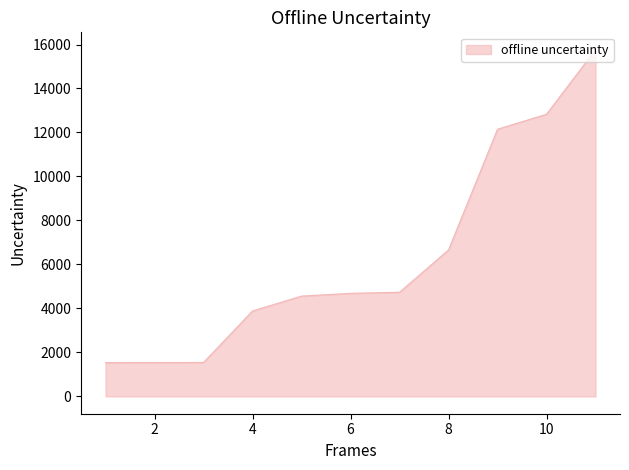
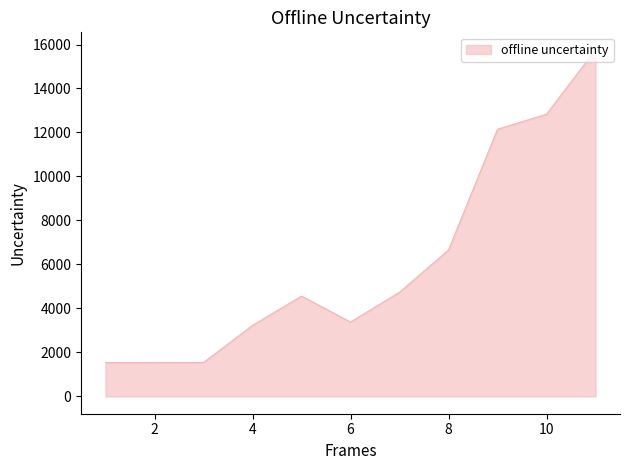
4: 3900 -> 3200
6: 4700 -> 3400
